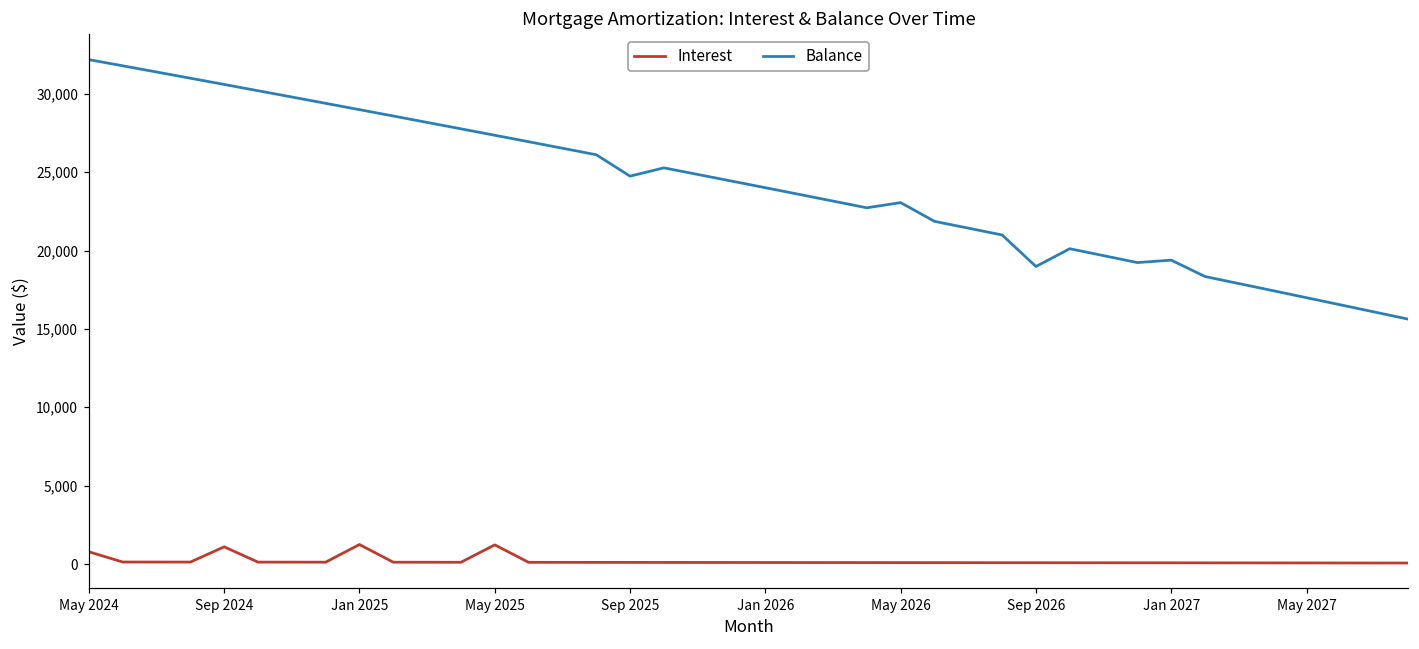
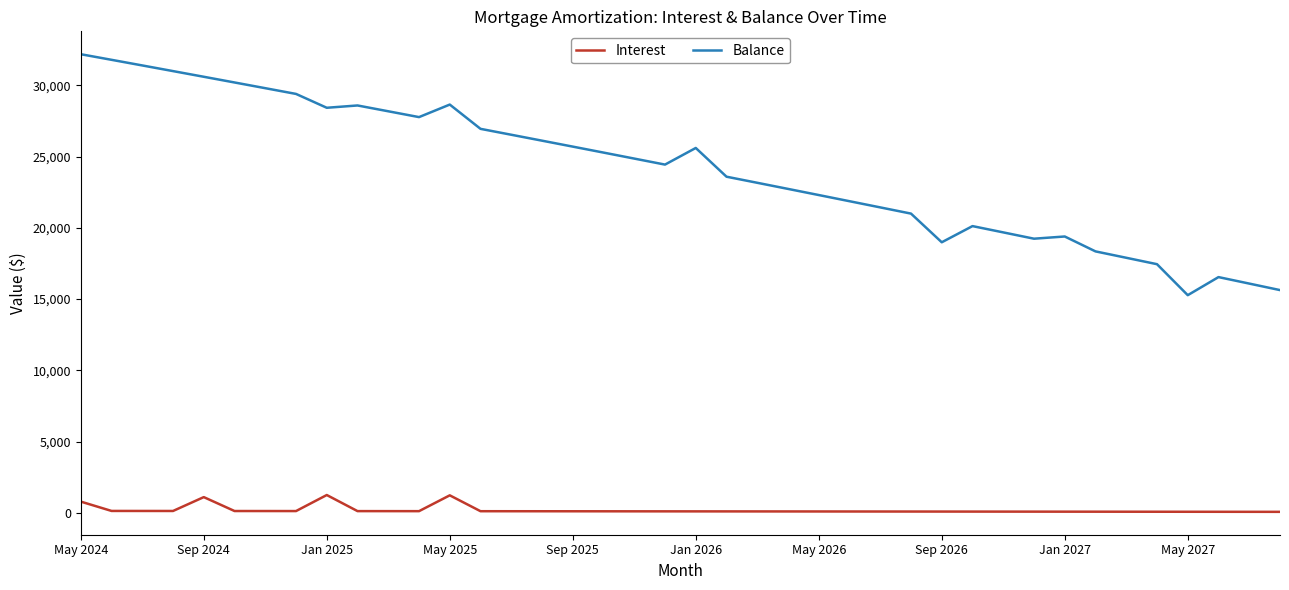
Balance, Jan 2025: 29,000 -> 28,400
Balance, May 2025: 27,400 -> 28,600
Balance, Sep 2025: 24,700 -> 25,700
Balance, Jan 2026: 24,000 -> 25,600
Balance, May 2026: 23,100 -> 22,300
Balance, May 2027: 17,000 -> 15,300
